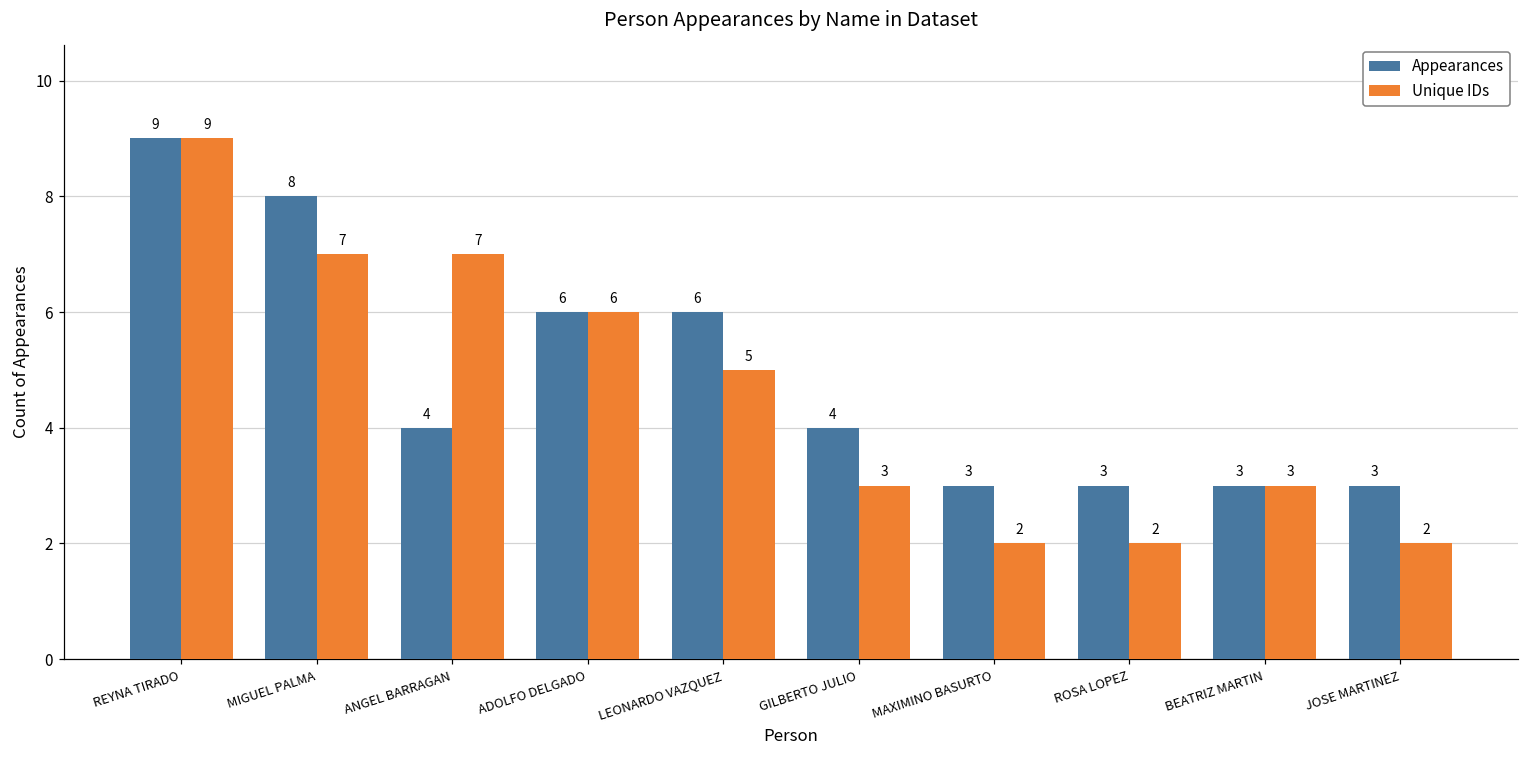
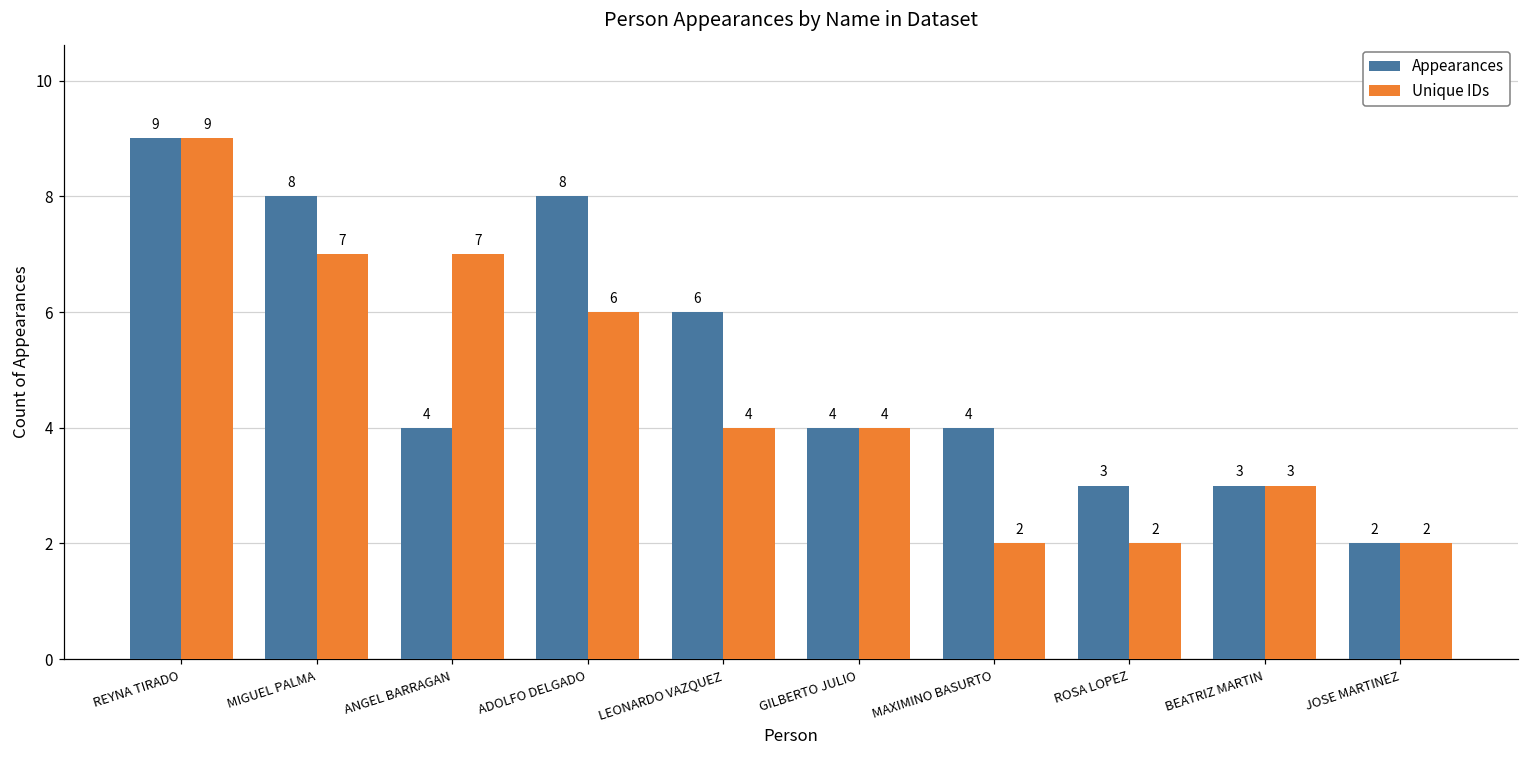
Appearances, ADOLFO DELGADO: 6 -> 8
Unique IDs, LEONARDO VAZQUEZ: 5 -> 4
Unique IDs, GILBERTO JULIO: 3 -> 4
Appearances, MAXIMINO BASURTO: 3 -> 4
Appearances, JOSE MARTINEZ: 3 -> 2
